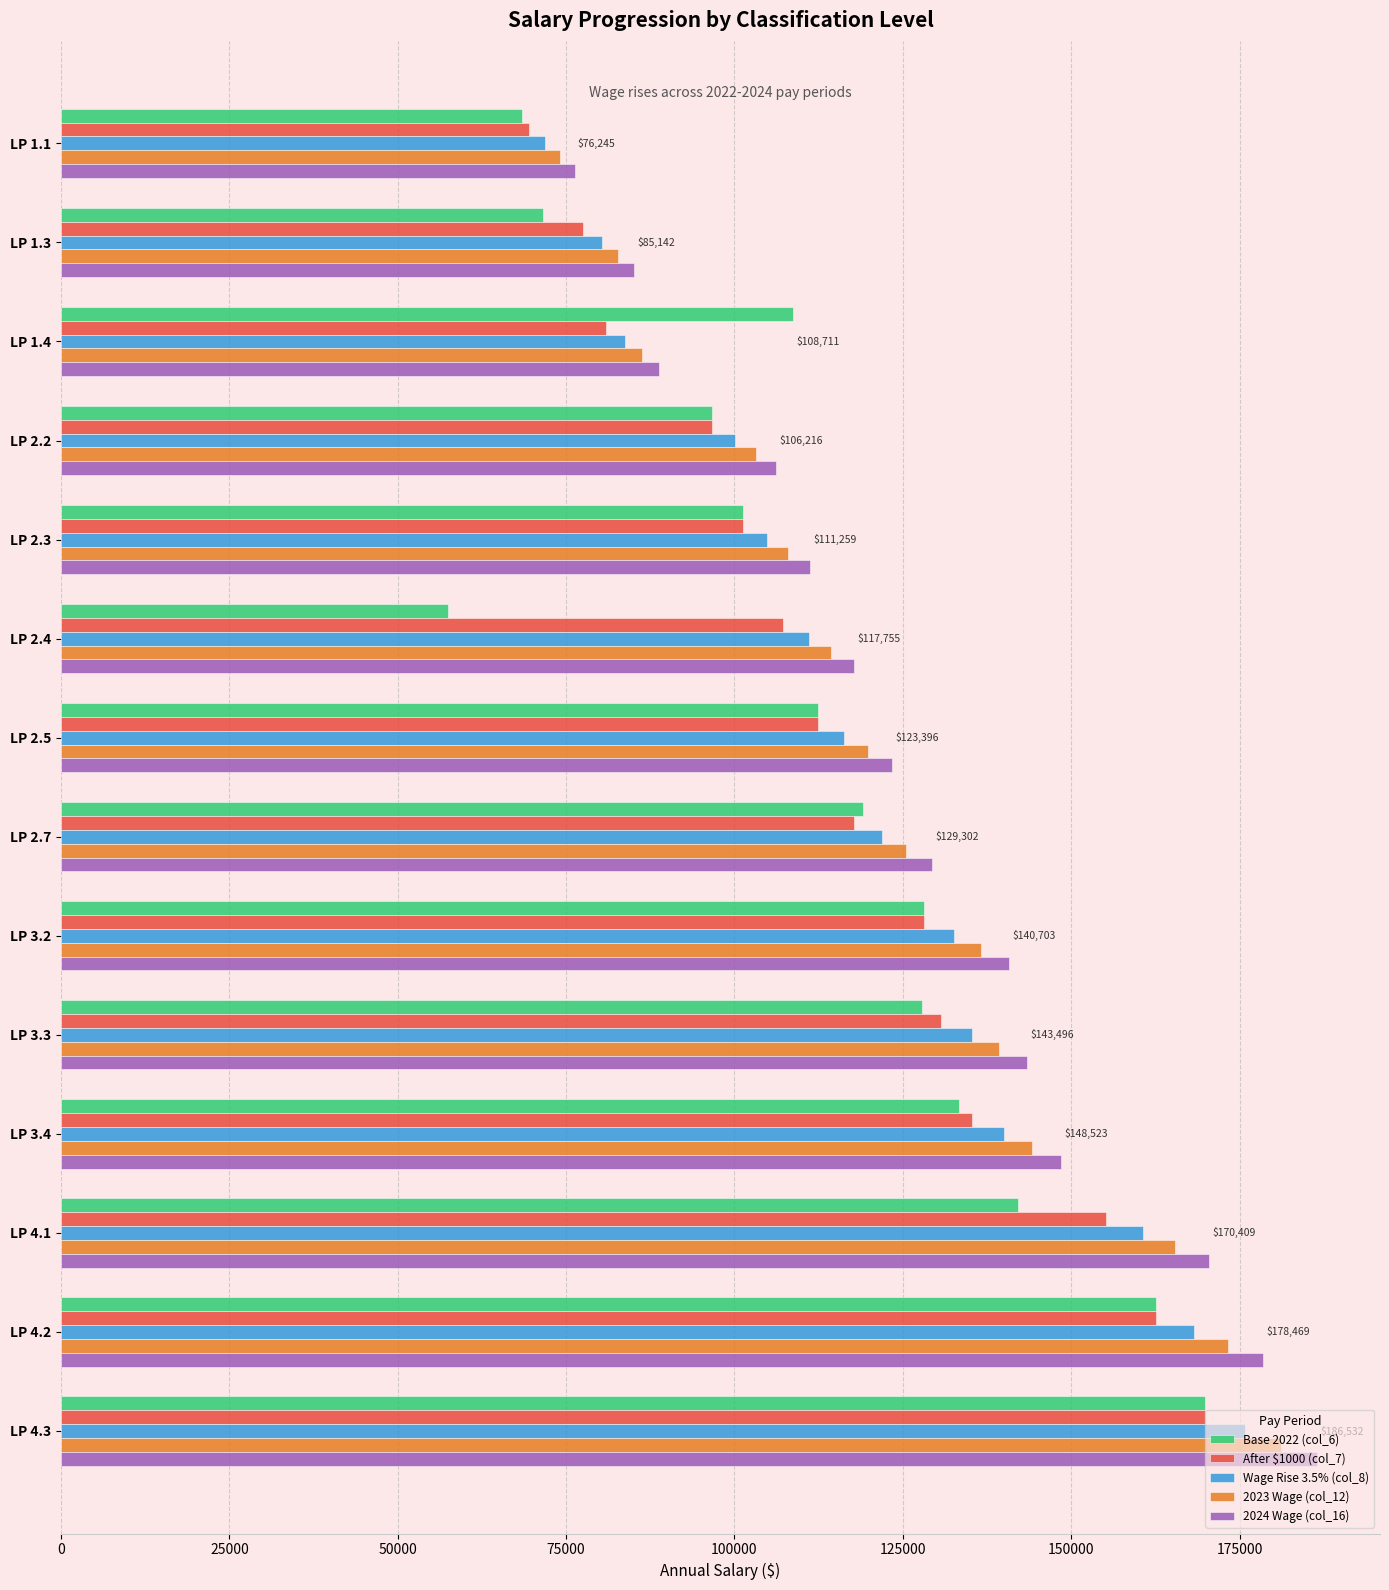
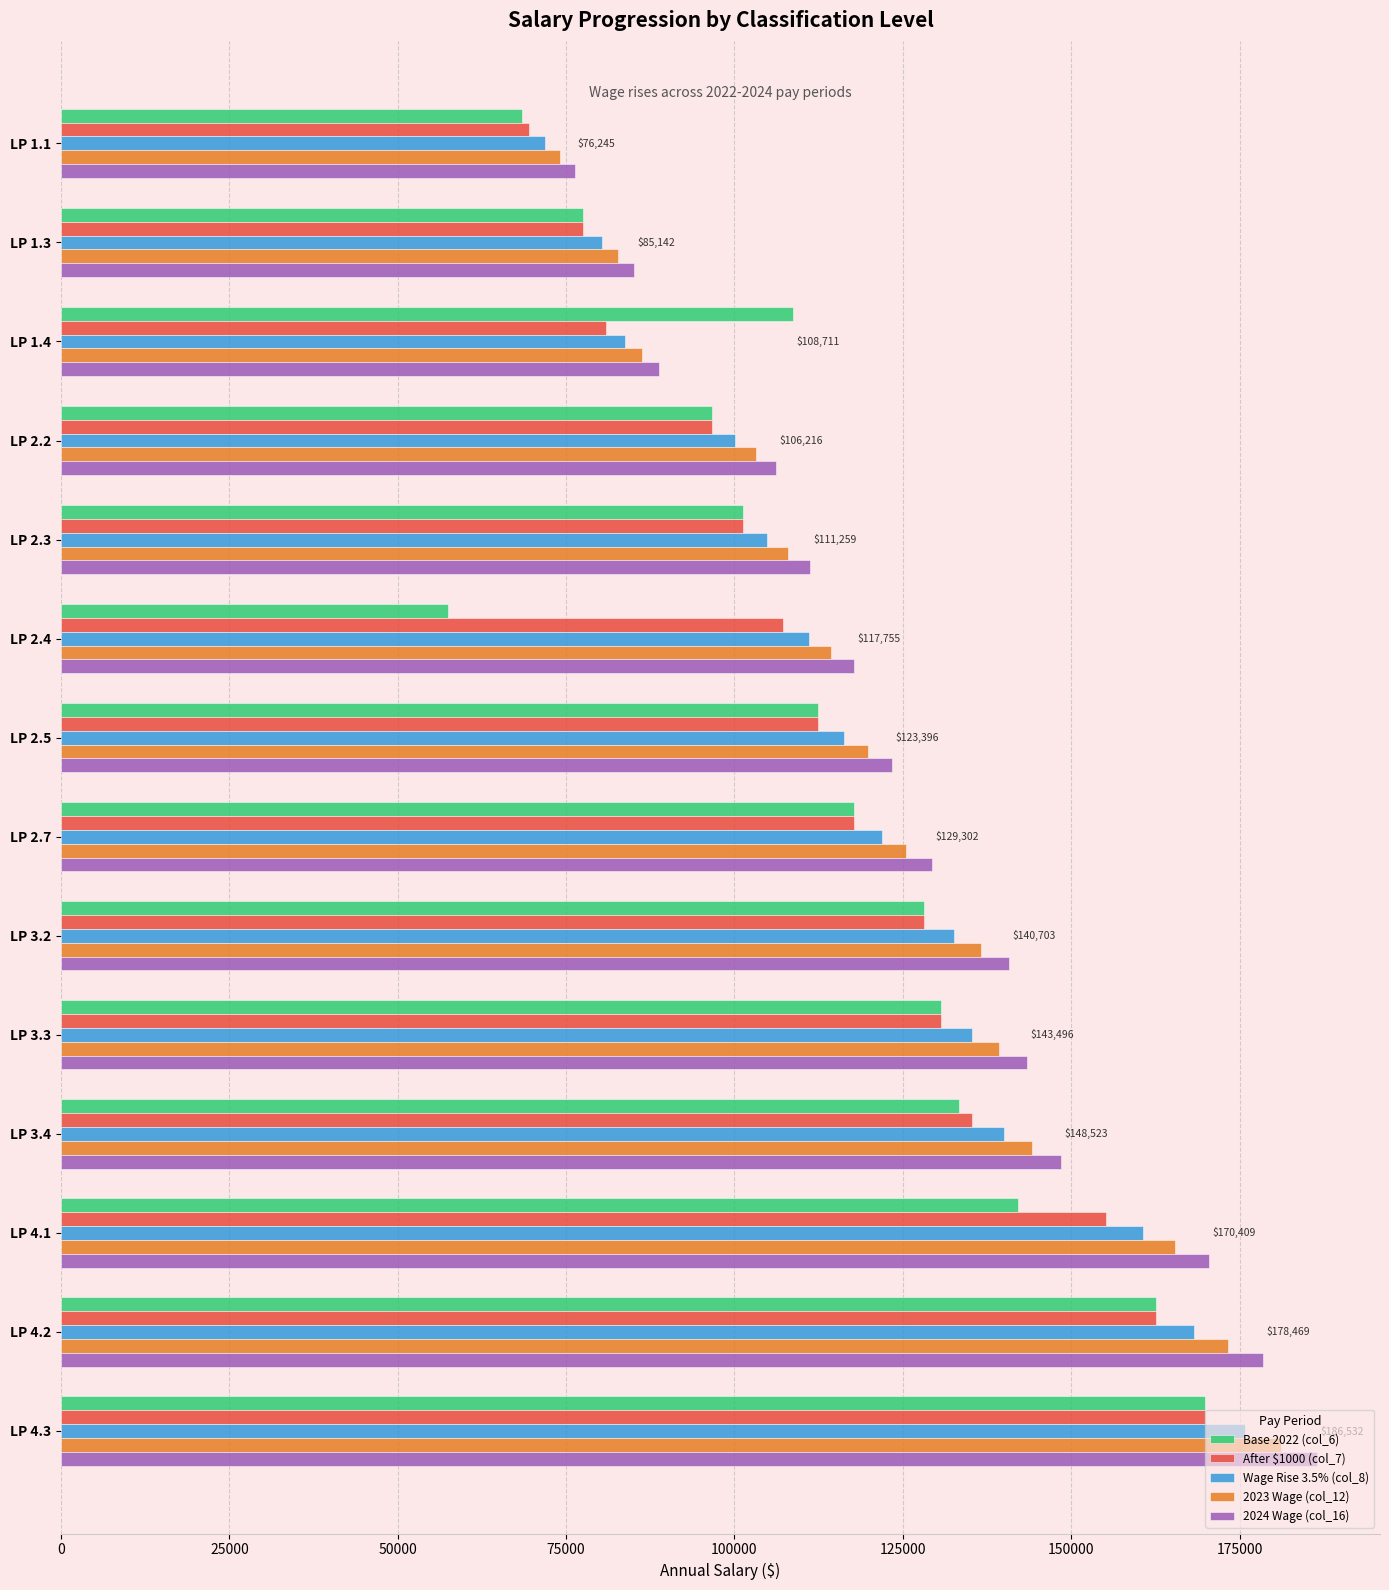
Base 2022 (col_6), LP 1.3: 72000 -> 78000
Base 2022 (col_6), LP 2.7: 119000 -> 118000
Base 2022 (col_6), LP 3.3: 128000 -> 131000
